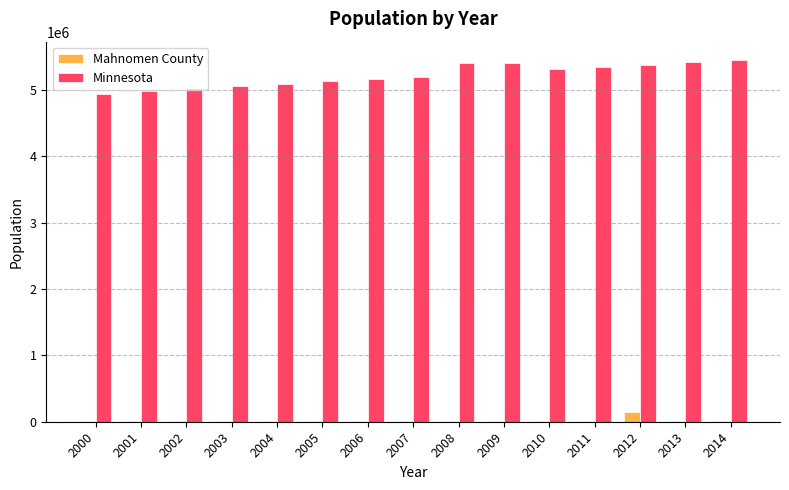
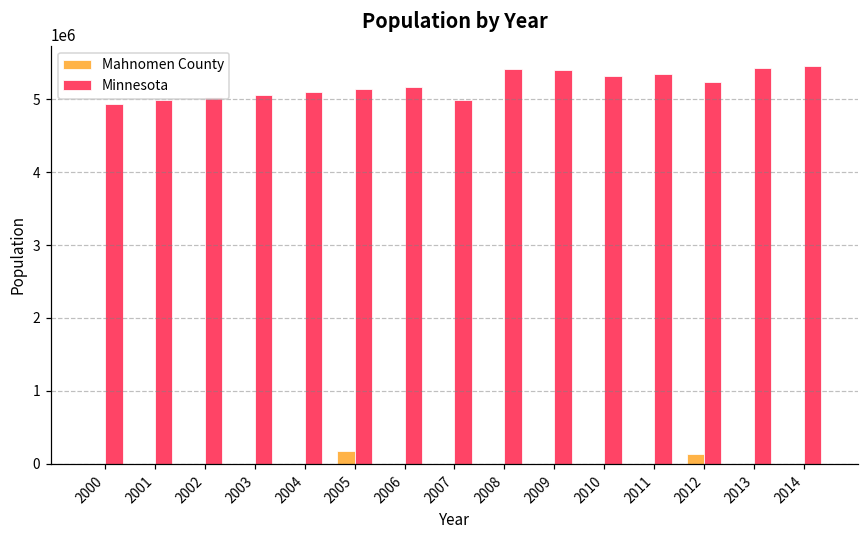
Mahnomen County, 2005: 0 -> 200000
Minnesota, 2007: 5200000 -> 5000000
Minnesota, 2012: 5400000 -> 5200000
